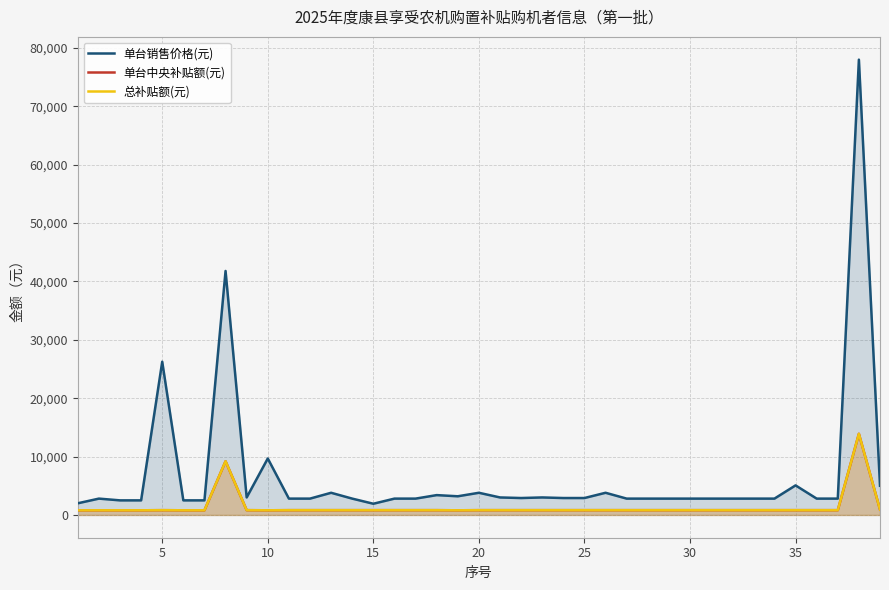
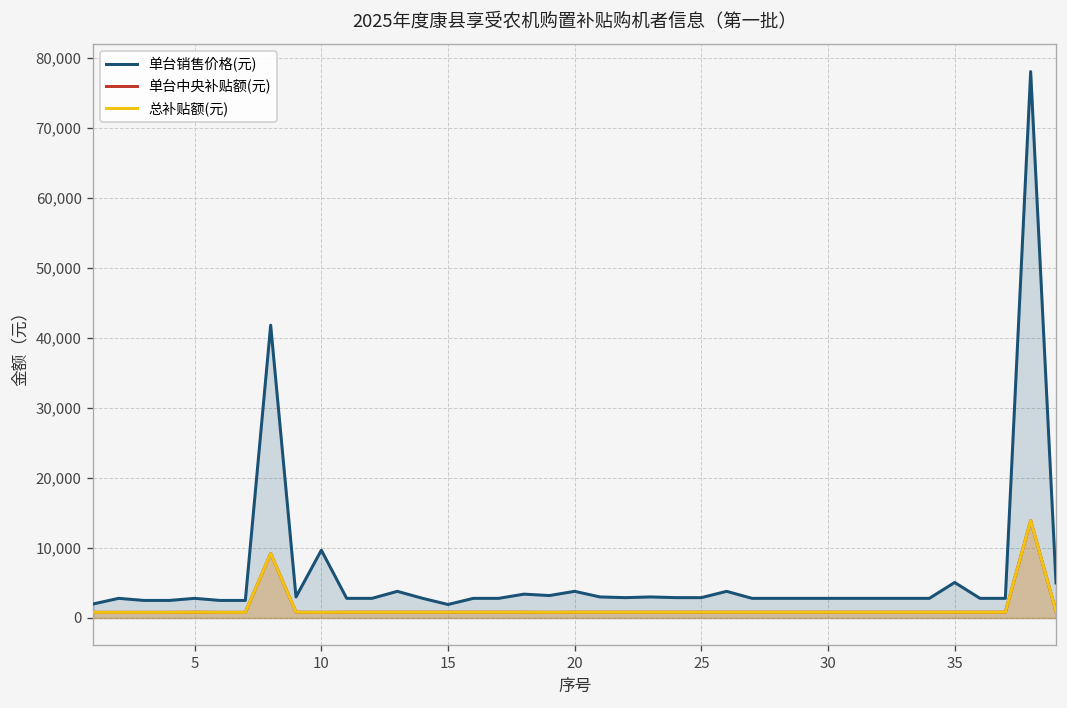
单台销售价格(元), 5: 26,000 -> 3,000
